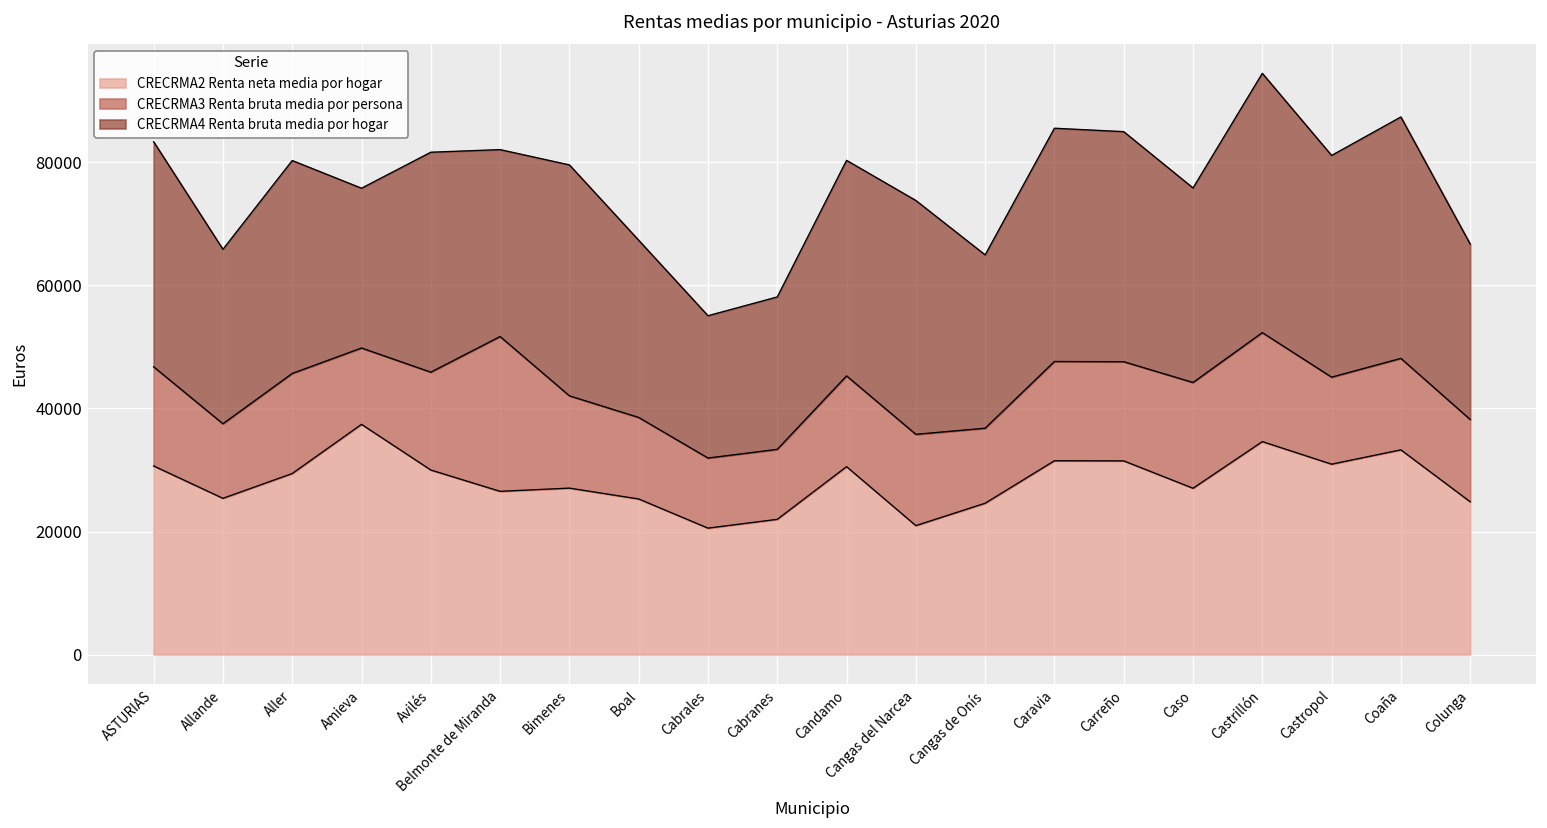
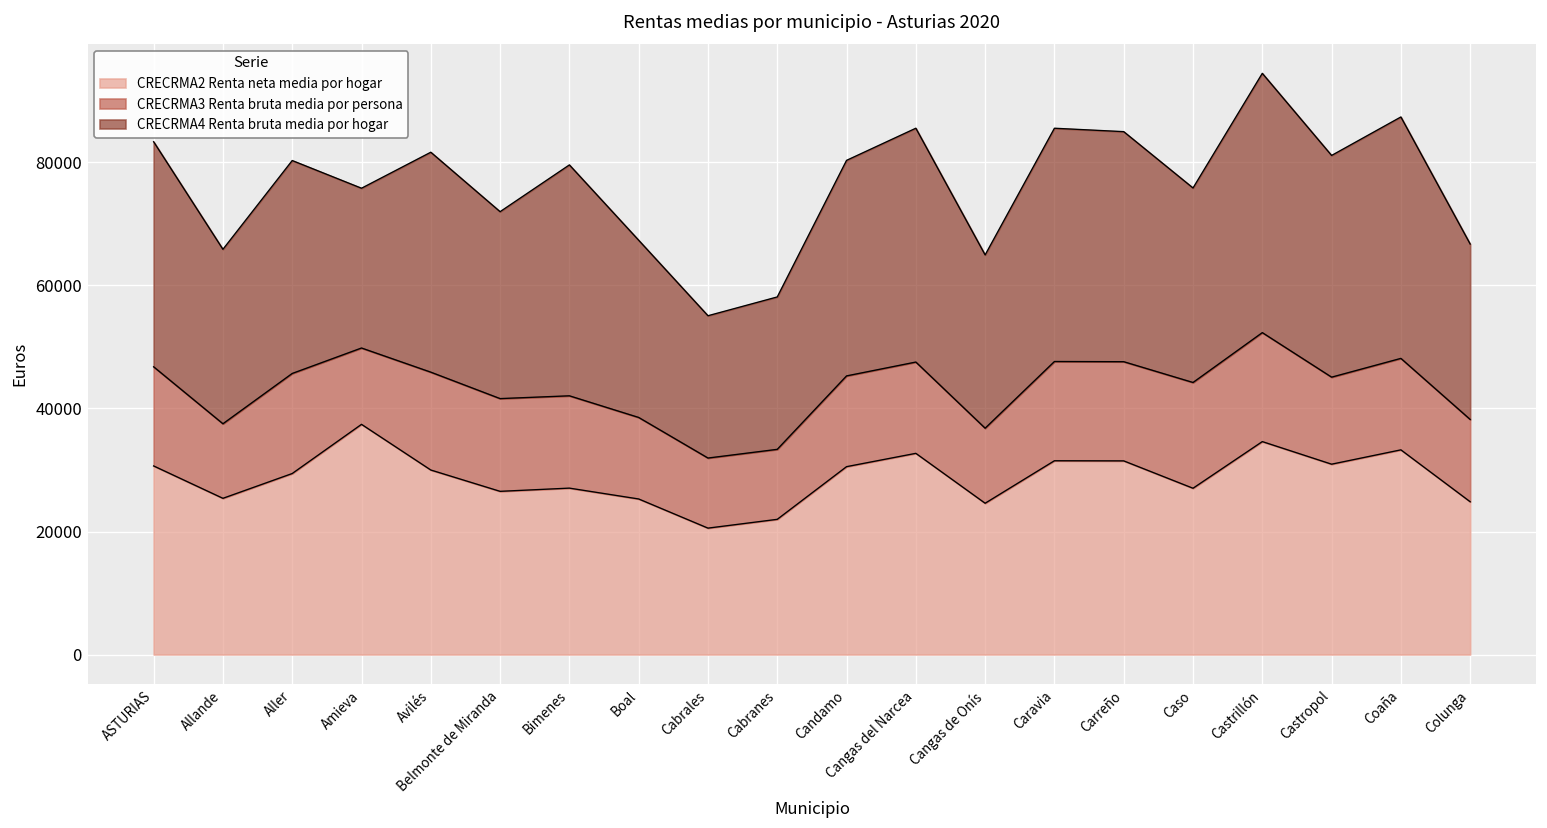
CRECRMA3 Renta bruta media por persona, Belmonte de Miranda: 25000 -> 15000
CRECRMA2 Renta neta media por hogar, Cangas del Narcea: 21000 -> 33000
